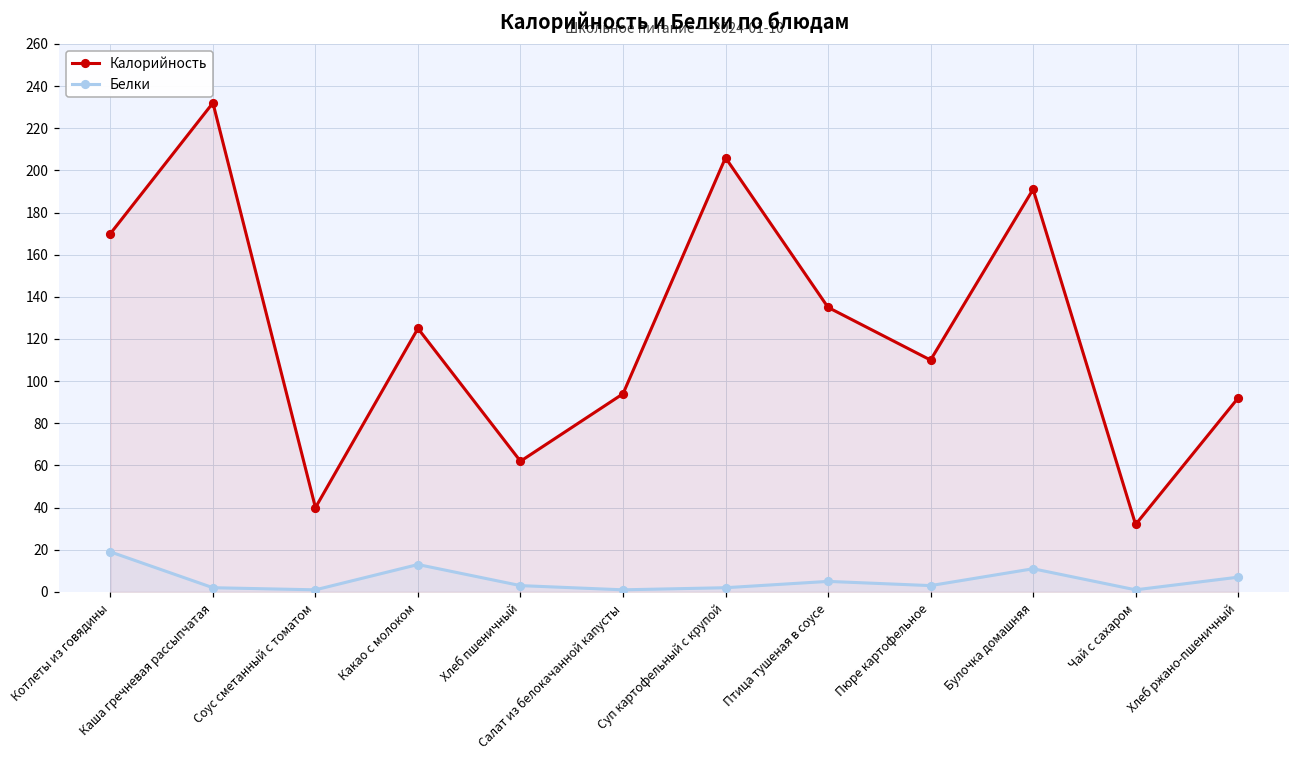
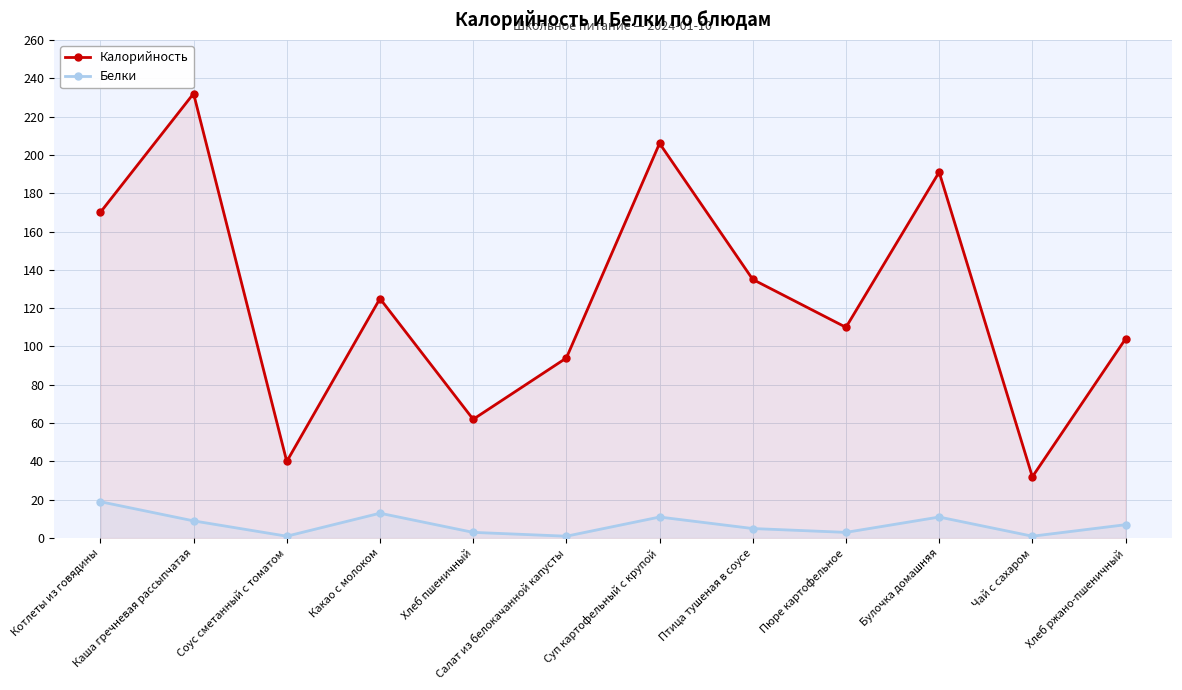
Белки, Каша гречневая рассыпчатая: 2 -> 9
Белки, Суп картофельный с крупой: 2 -> 11
Калорийность, Хлеб ржано-пшеничный: 92 -> 104
